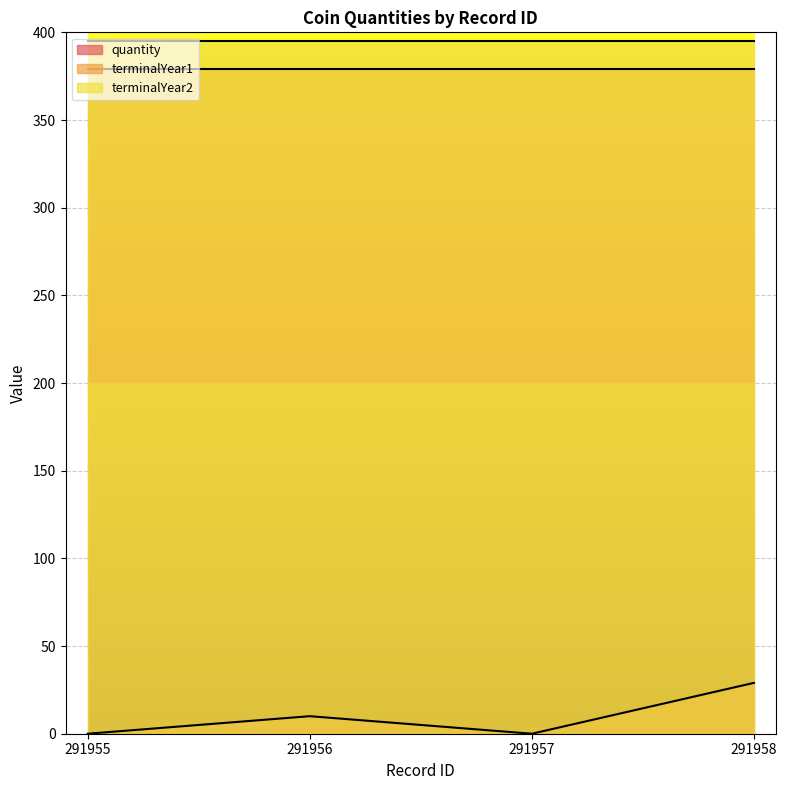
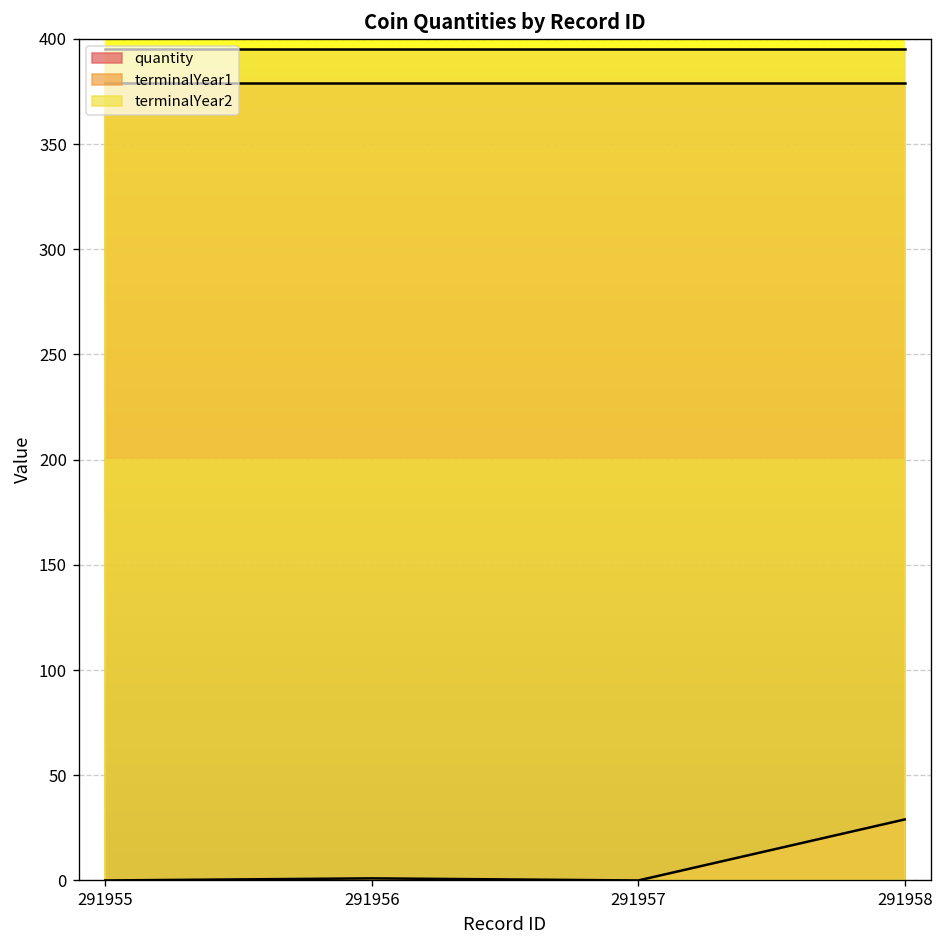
quantity, 291956: 10 -> 1
